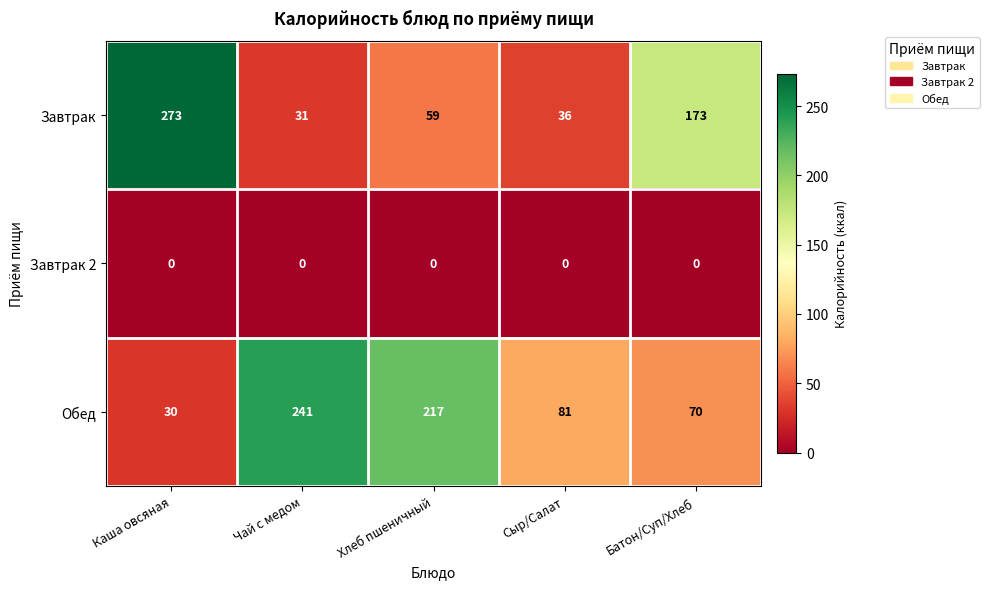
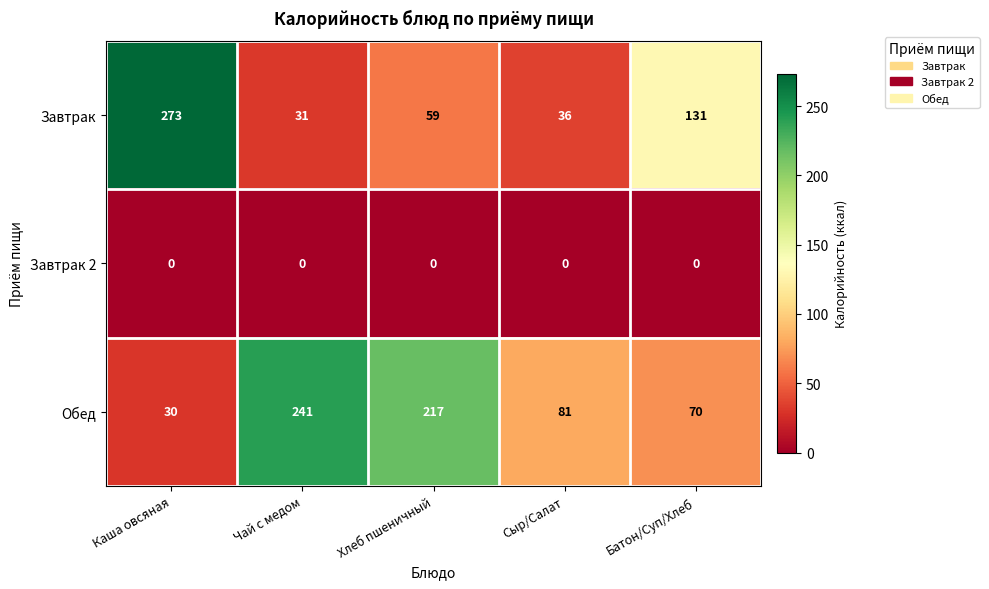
Завтрак, Батон/Суп/Хлеб: 173 -> 131
